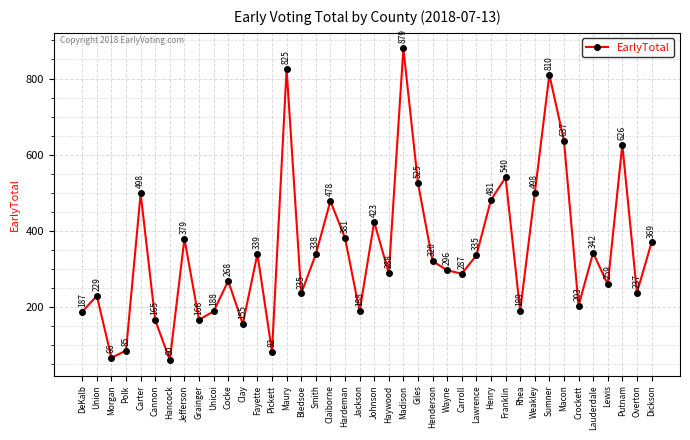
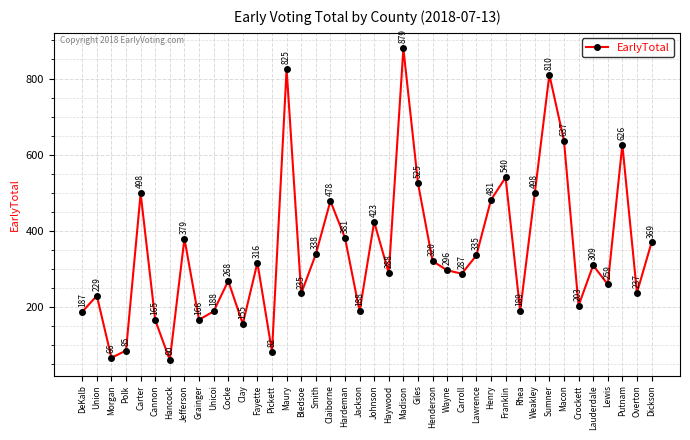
Fayette: 339 -> 316
Lauderdale: 342 -> 309
